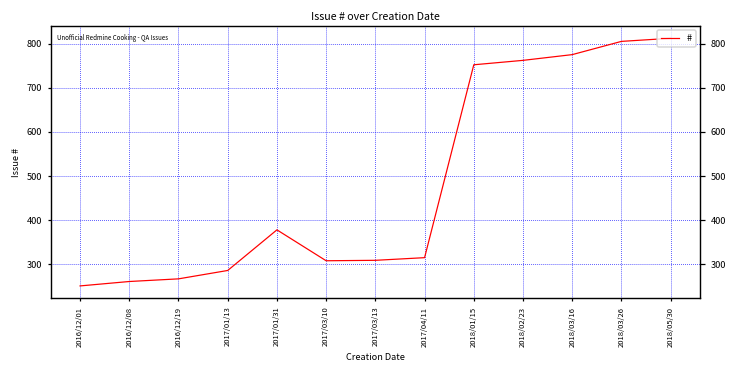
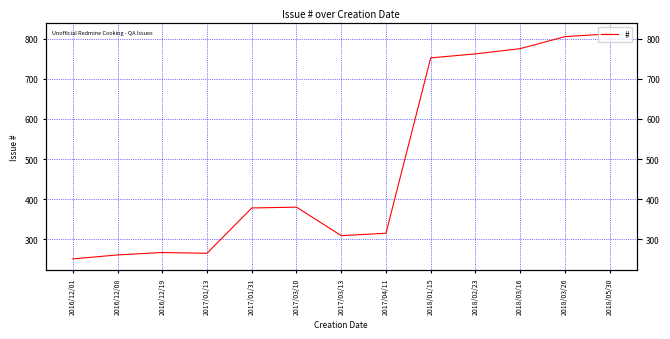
2017/01/13: 290 -> 270
2017/03/10: 310 -> 380
